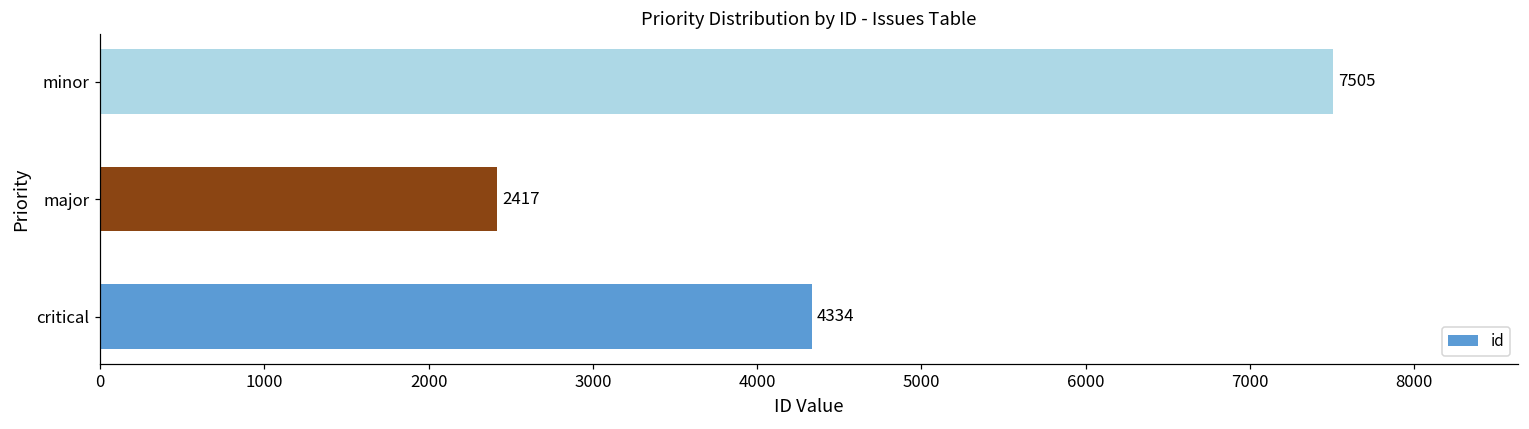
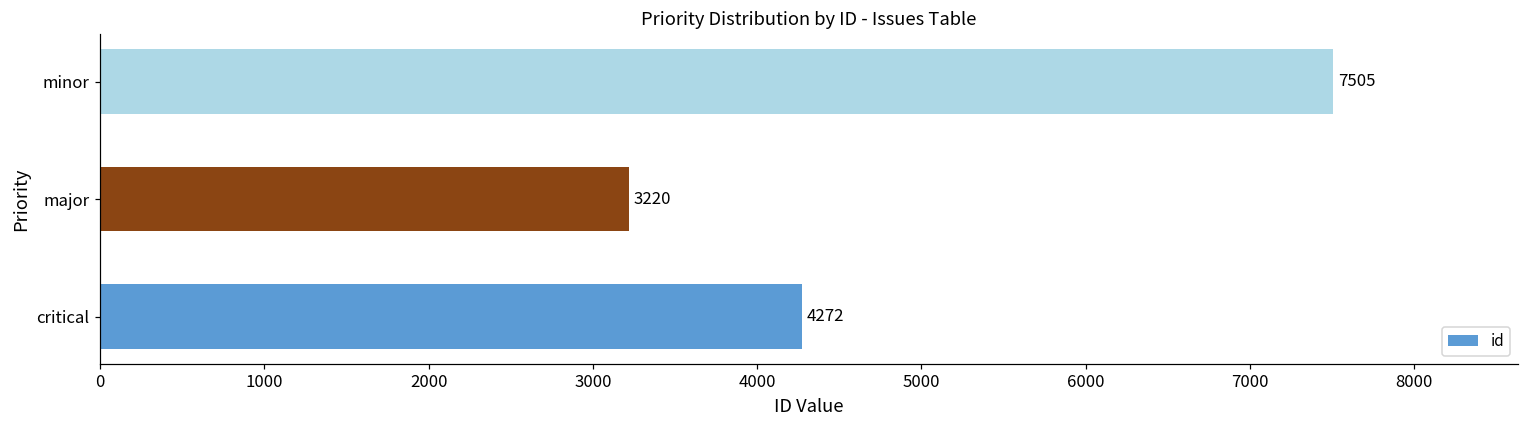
major: 2417 -> 3220
critical: 4334 -> 4272
